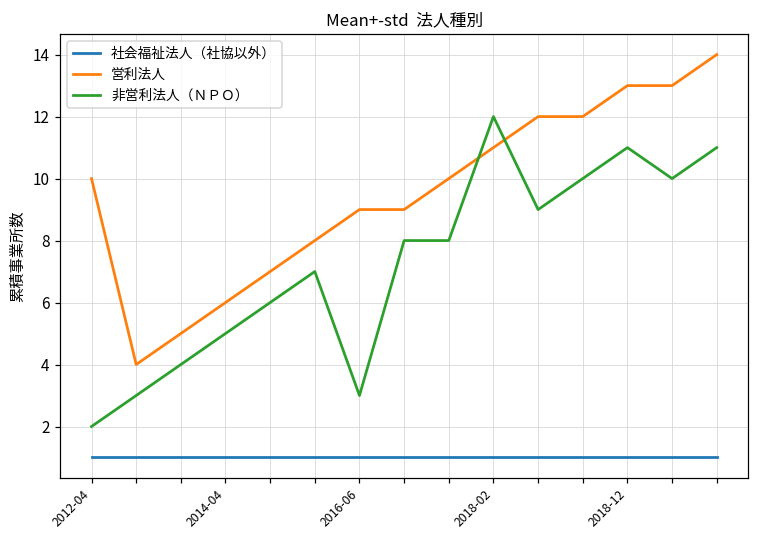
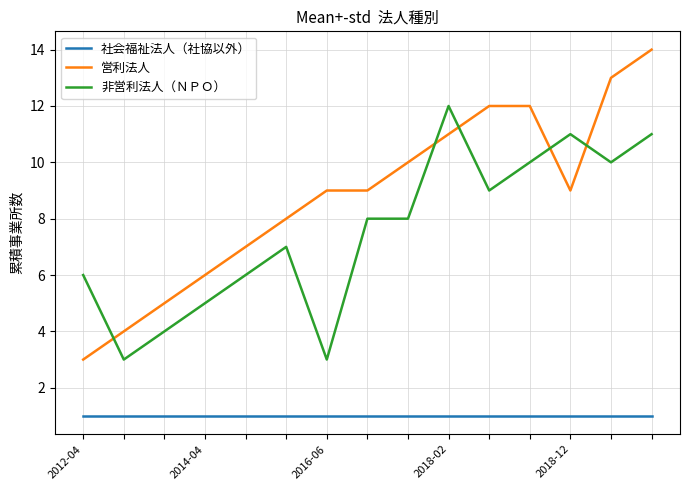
営利法人, 2012-04: 10 -> 3
非営利法人（ＮＰＯ）, 2012-04: 2 -> 6
営利法人, 2018-12: 13 -> 9
